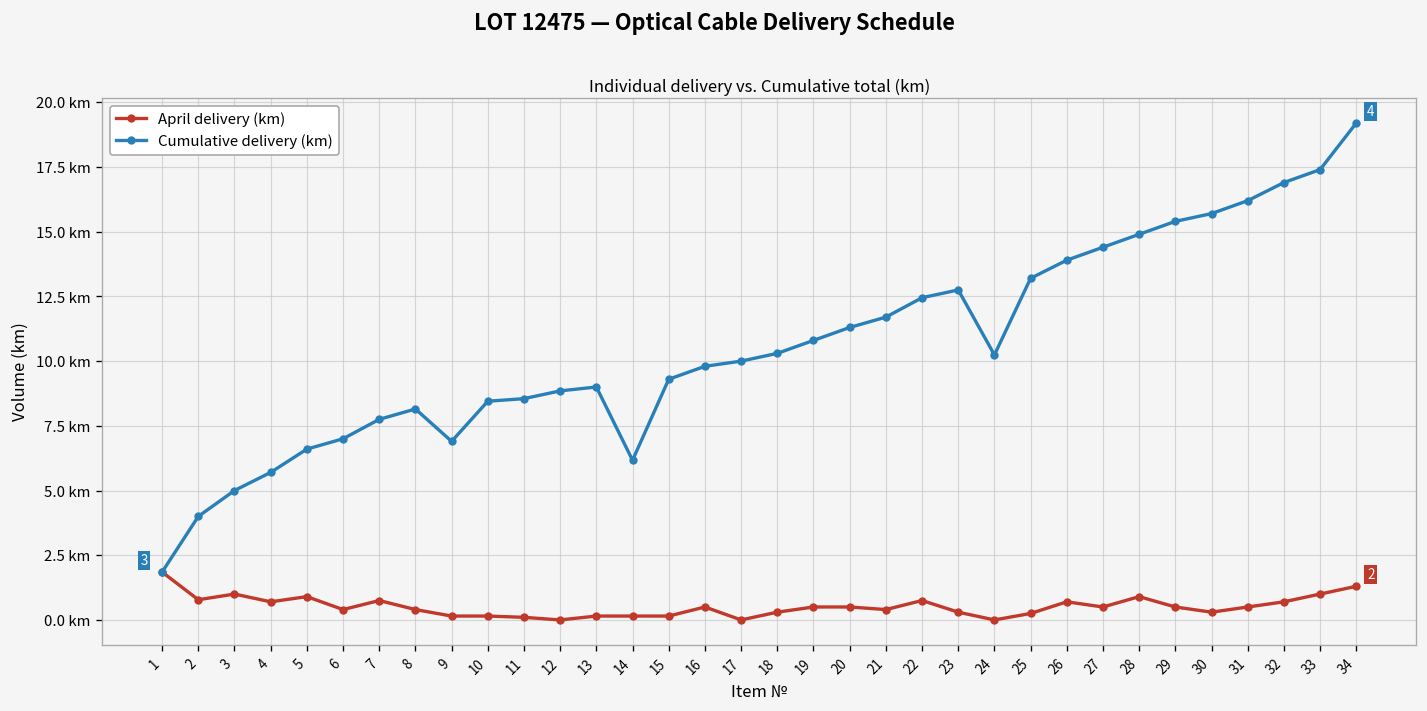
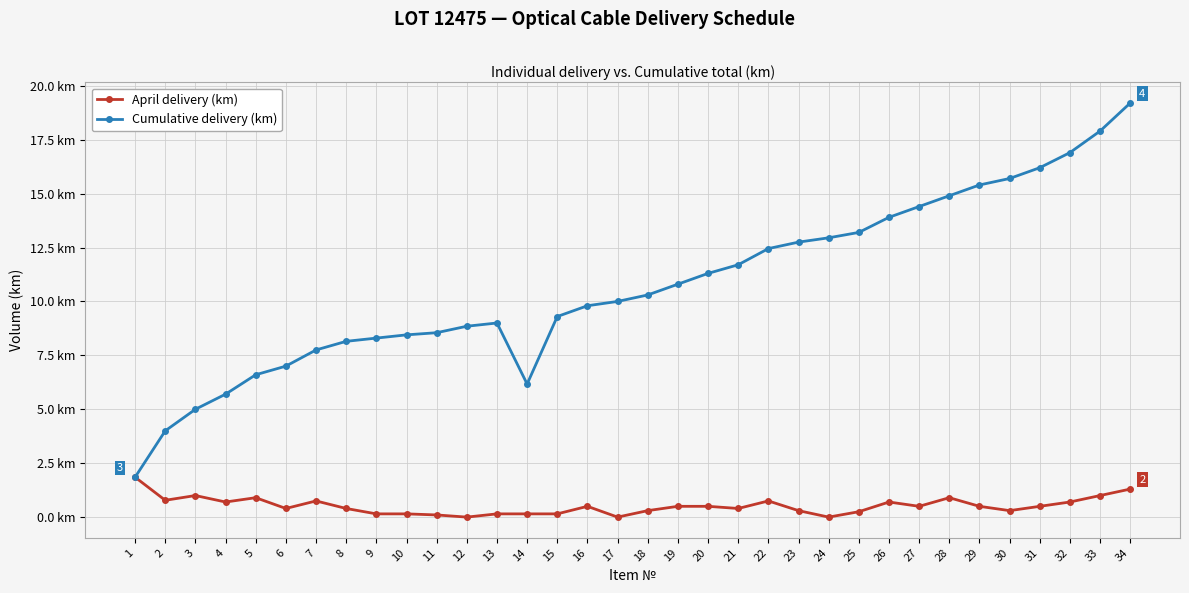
Cumulative delivery (km), 9: 6.9 km -> 8.3 km
Cumulative delivery (km), 24: 10.2 km -> 13.0 km
Cumulative delivery (km), 33: 17.4 km -> 17.9 km
